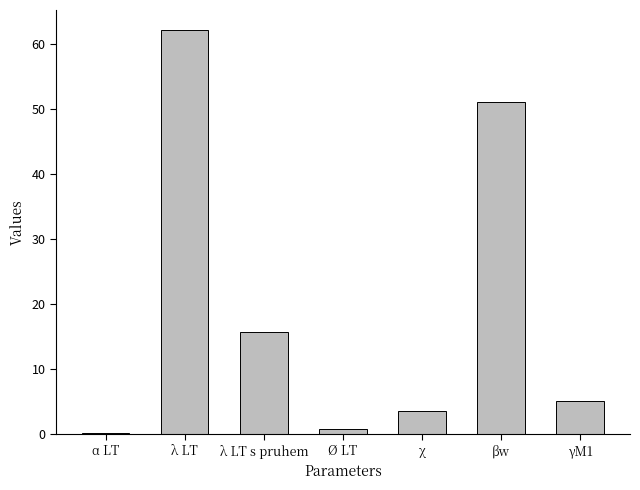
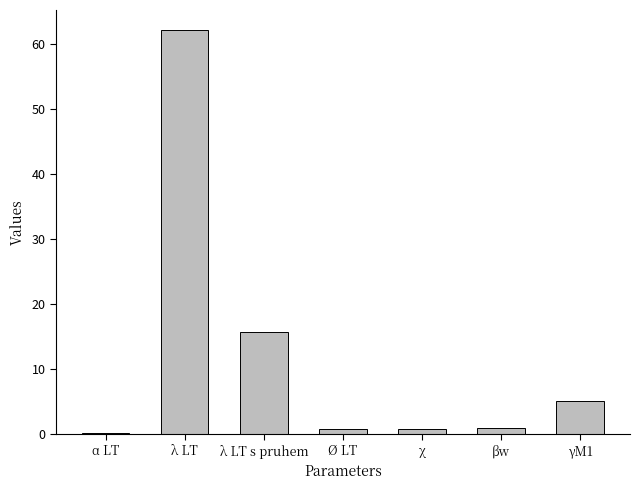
χ: 3 -> 1
βw: 51 -> 1
